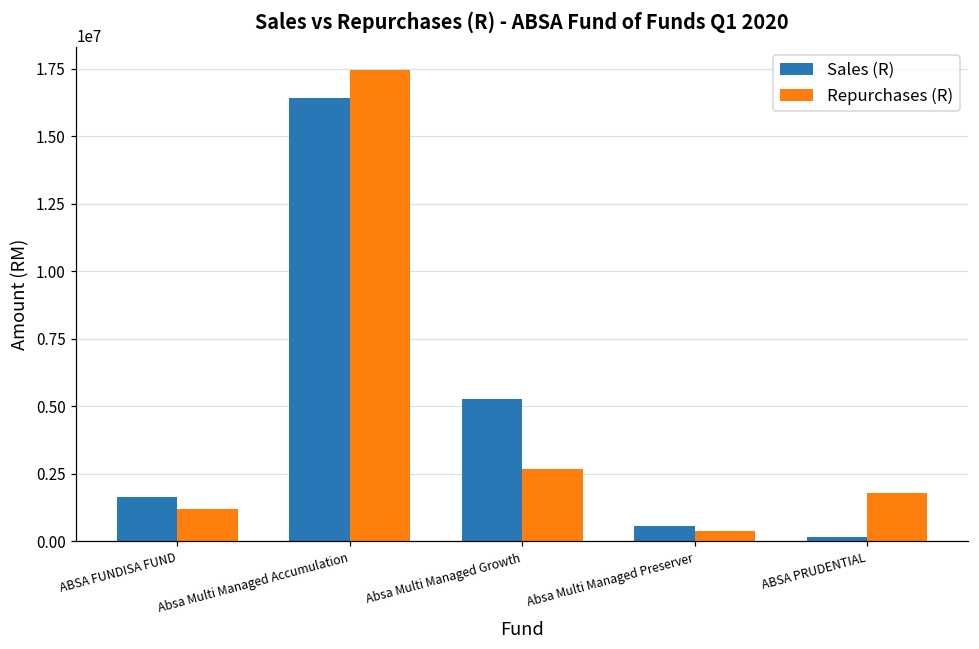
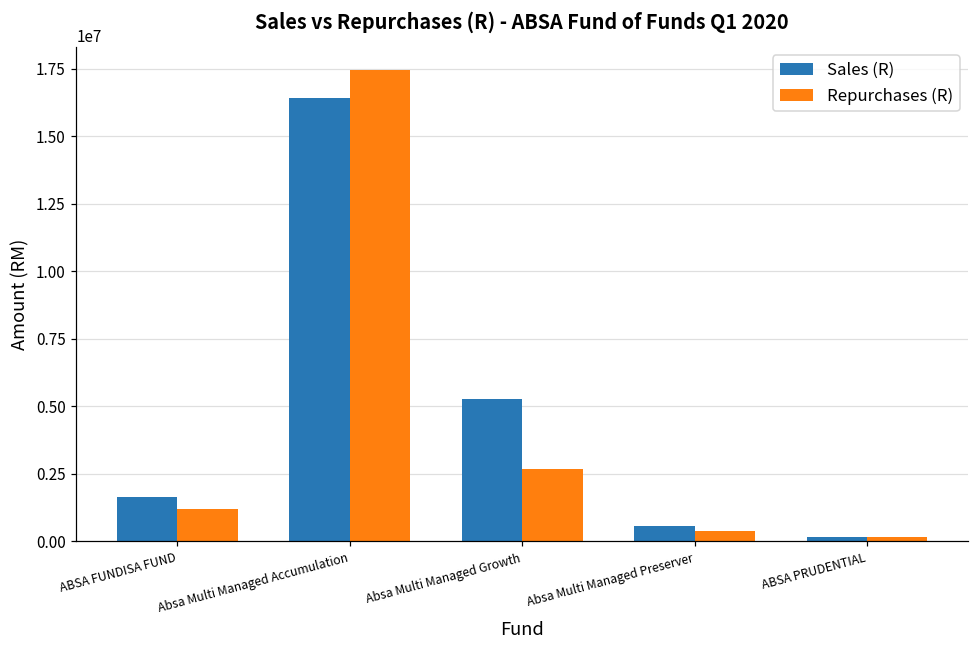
Repurchases (R), ABSA PRUDENTIAL: 1800000 -> 100000
